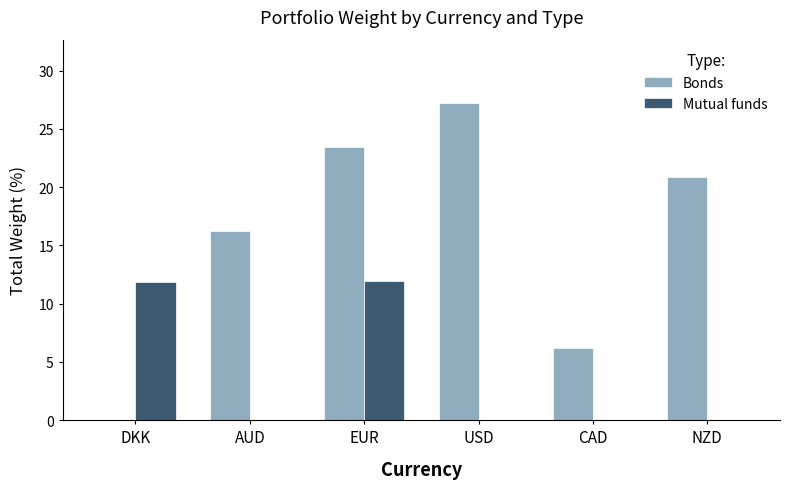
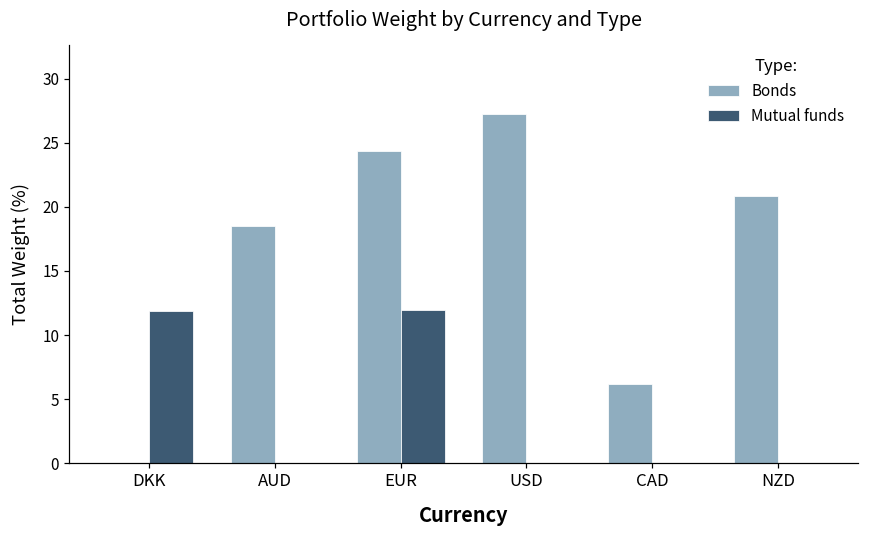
Bonds, AUD: 16.2 -> 18.5
Bonds, EUR: 23.4 -> 24.3
